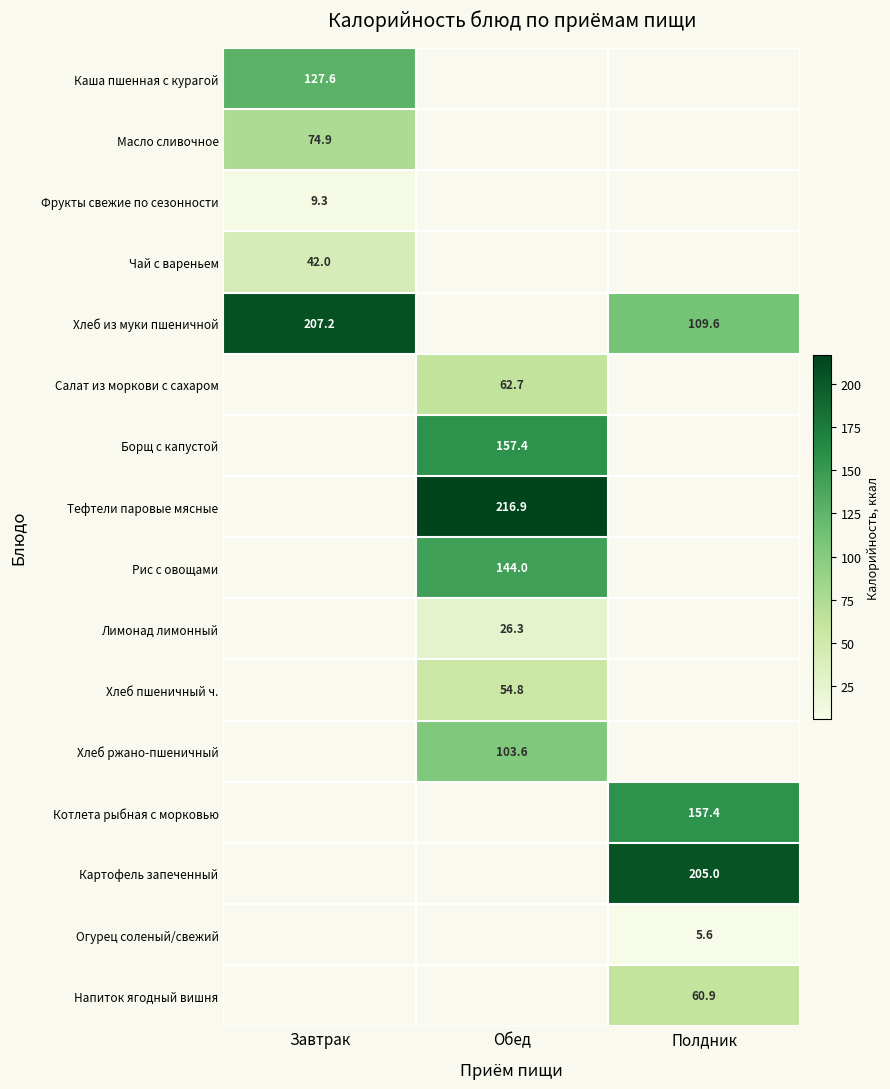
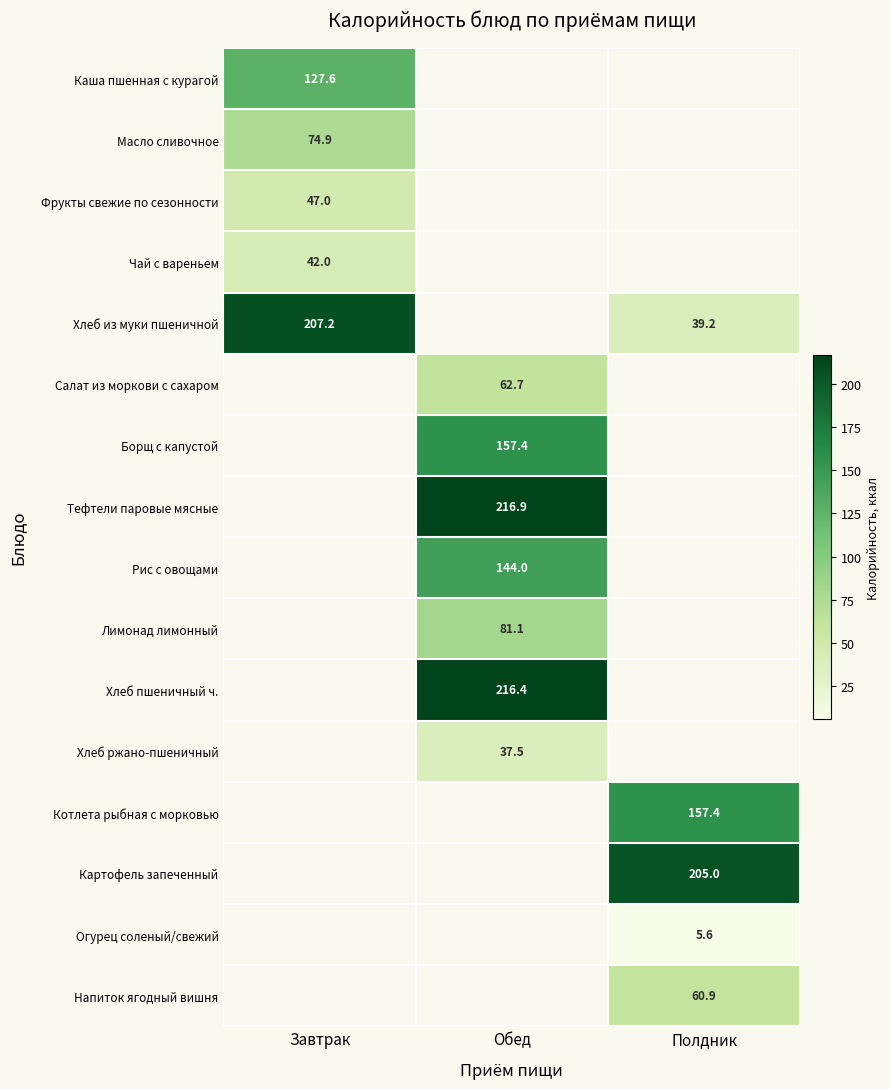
Фрукты свежие по сезонности, Завтрак: 9.3 -> 47.0
Хлеб из муки пшеничной, Полдник: 109.6 -> 39.2
Лимонад лимонный, Обед: 26.3 -> 81.1
Хлеб пшеничный ч., Обед: 54.8 -> 216.4
Хлеб ржано-пшеничный, Обед: 103.6 -> 37.5
